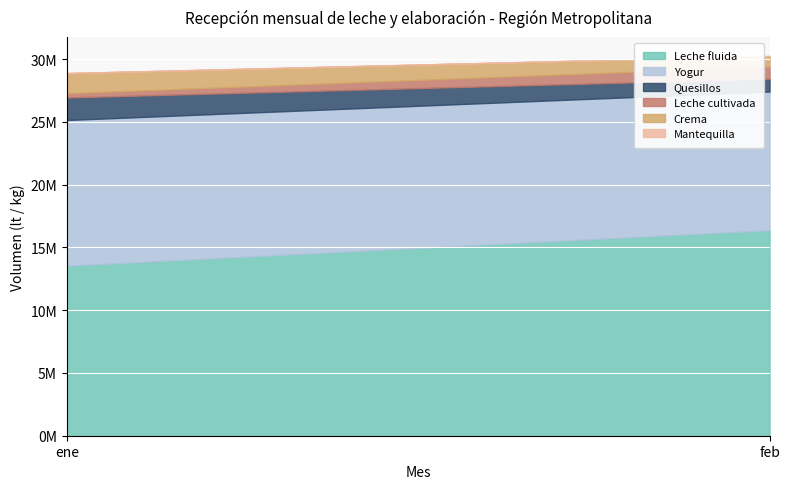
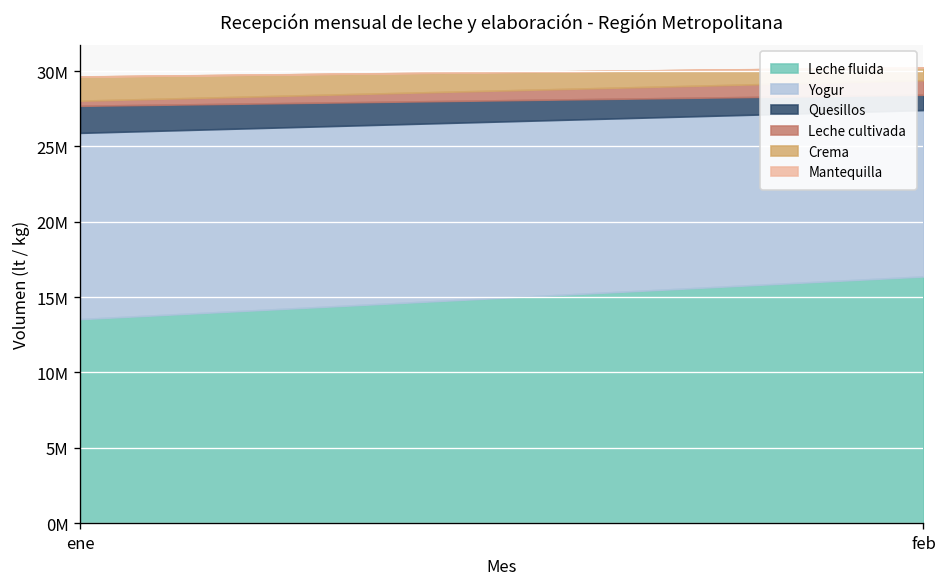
Yogur, ene: 11600000 -> 12400000
